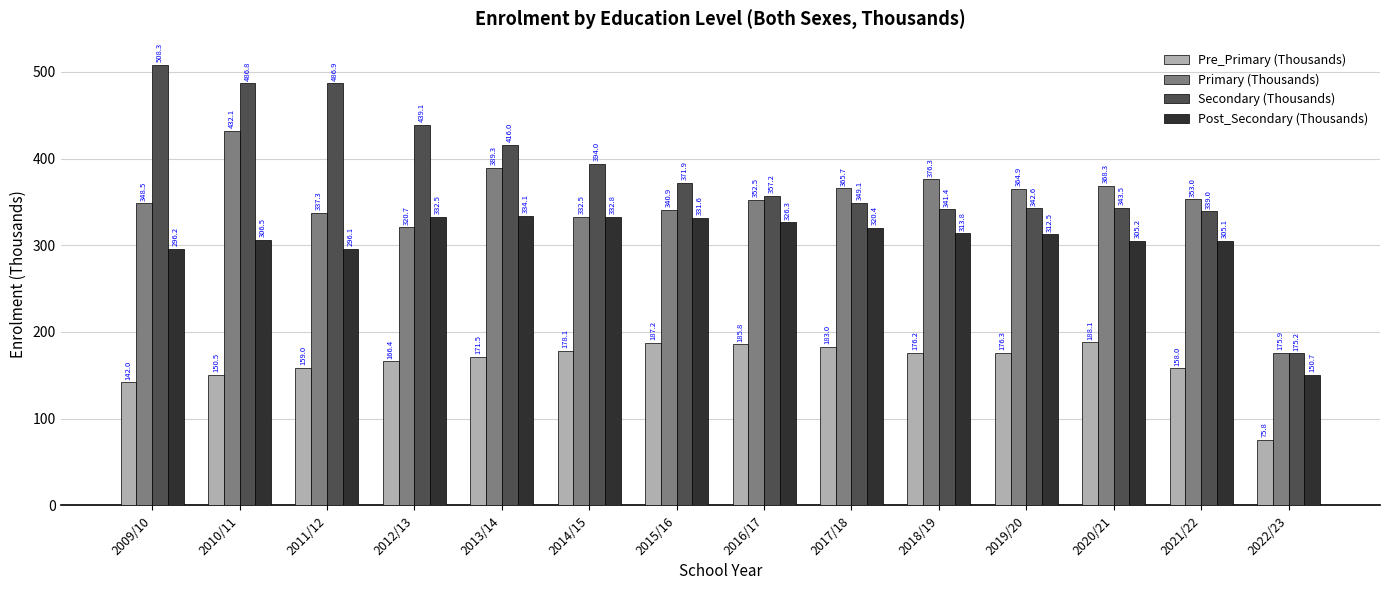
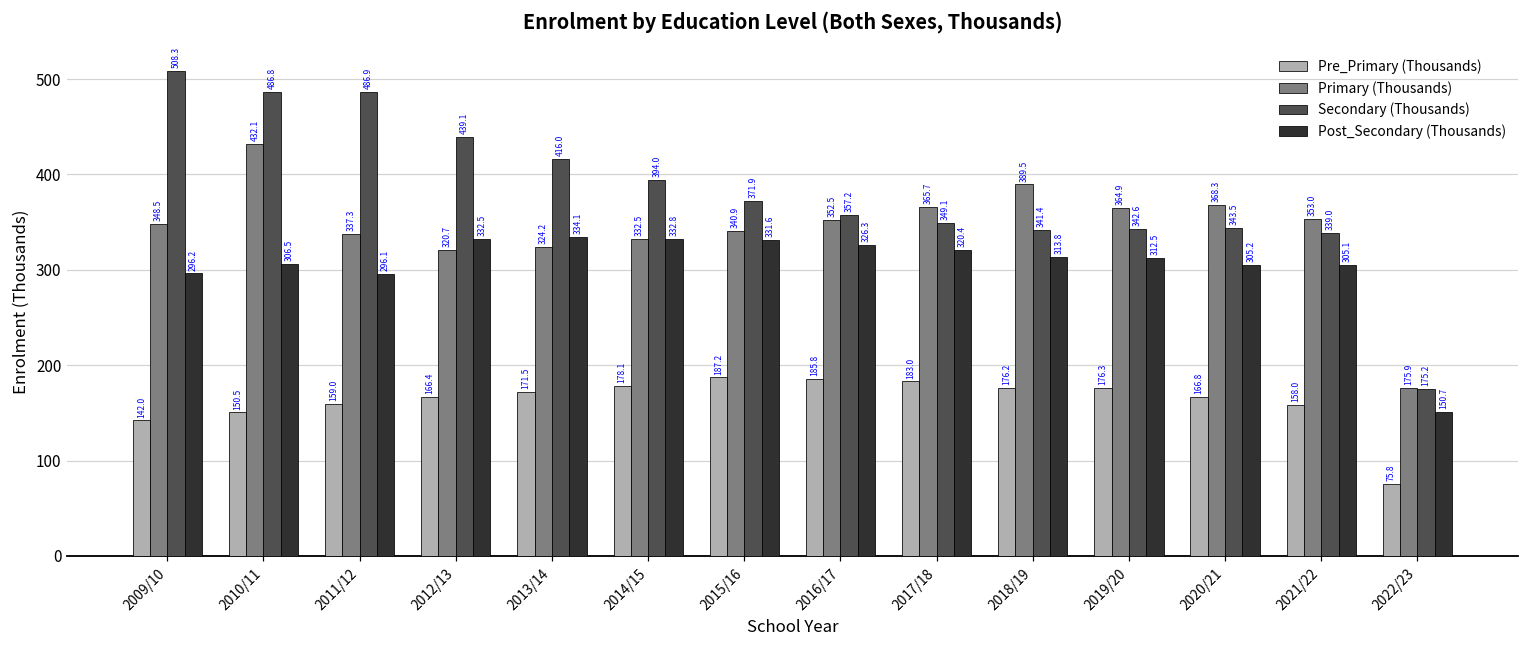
Primary (Thousands), 2013/14: 389.3 -> 324.2
Primary (Thousands), 2018/19: 376.3 -> 389.5
Pre_Primary (Thousands), 2020/21: 188.1 -> 166.8
